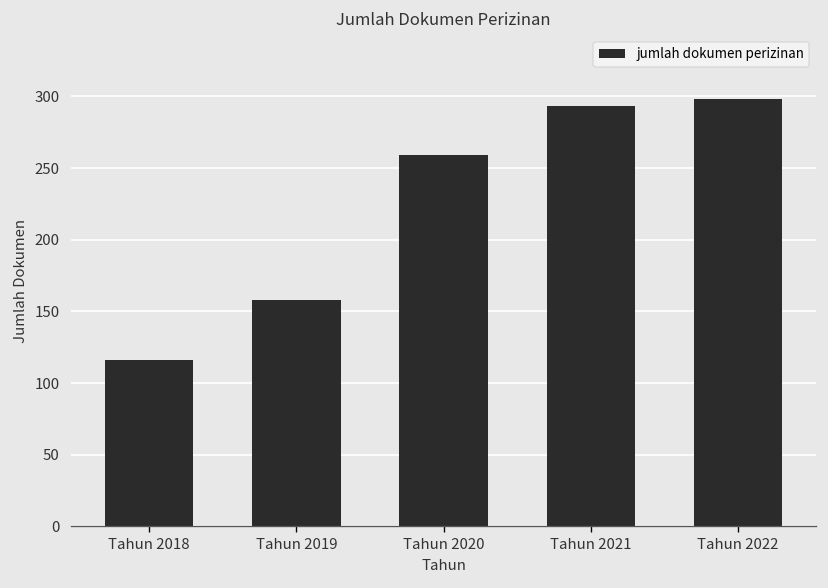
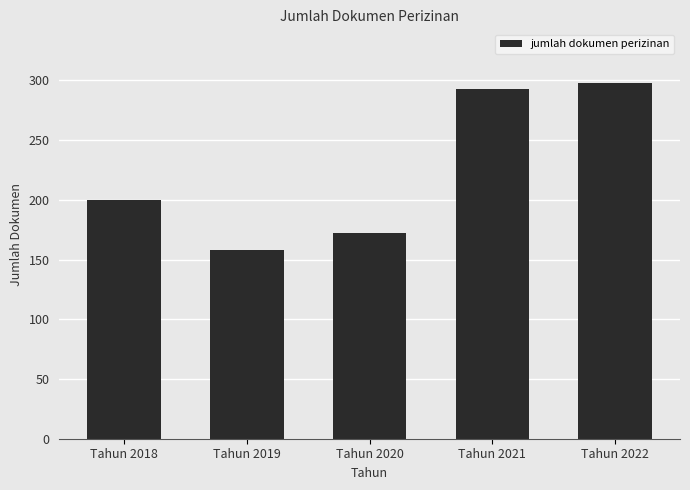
Tahun 2018: 116 -> 200
Tahun 2020: 259 -> 172
